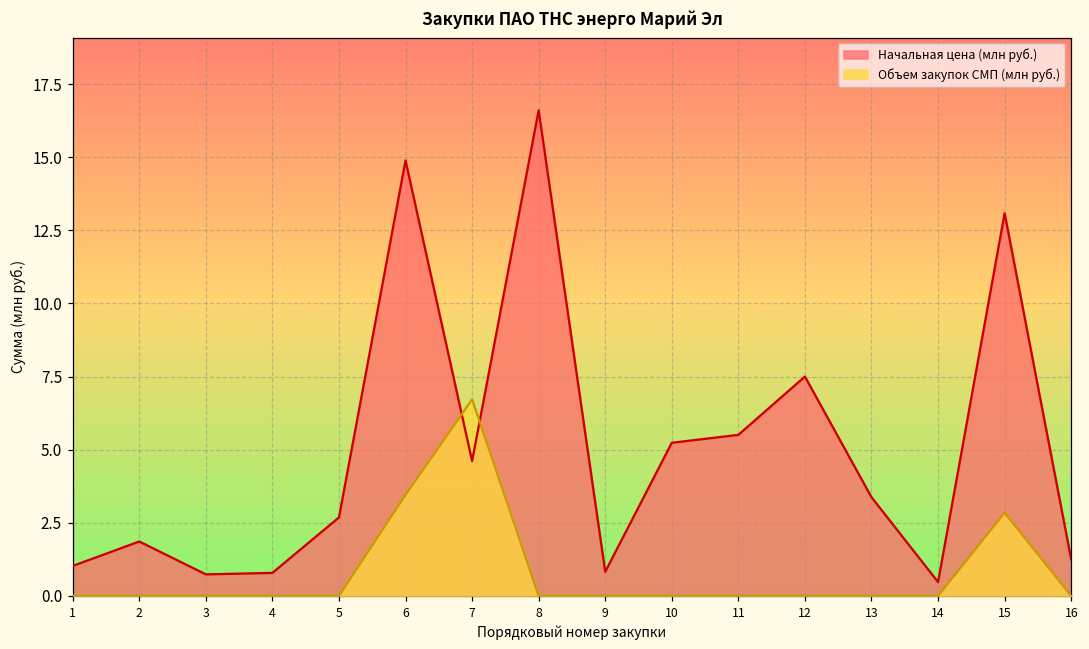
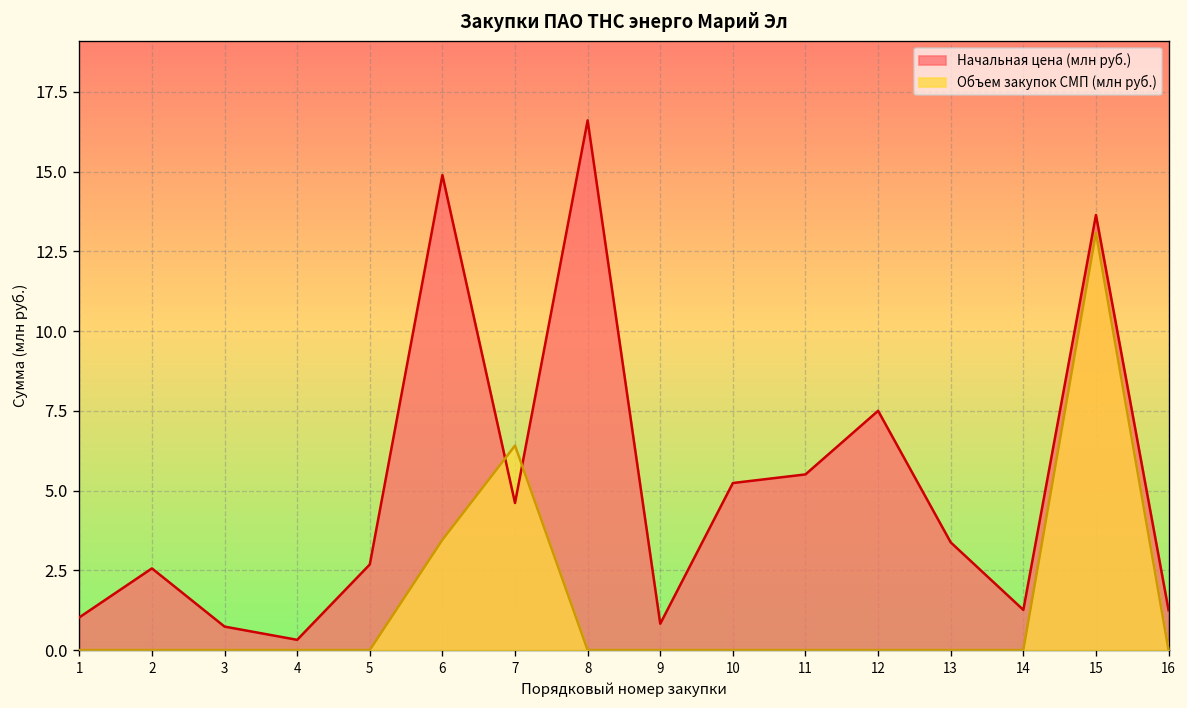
Начальная цена (млн руб.), 2: 1.9 -> 2.6
Начальная цена (млн руб.), 4: 0.8 -> 0.3
Объем закупок СМП (млн руб.), 7: 6.7 -> 6.4
Начальная цена (млн руб.), 14: 0.5 -> 1.3
Начальная цена (млн руб.), 15: 13.1 -> 13.6
Объем закупок СМП (млн руб.), 15: 2.8 -> 13.1
